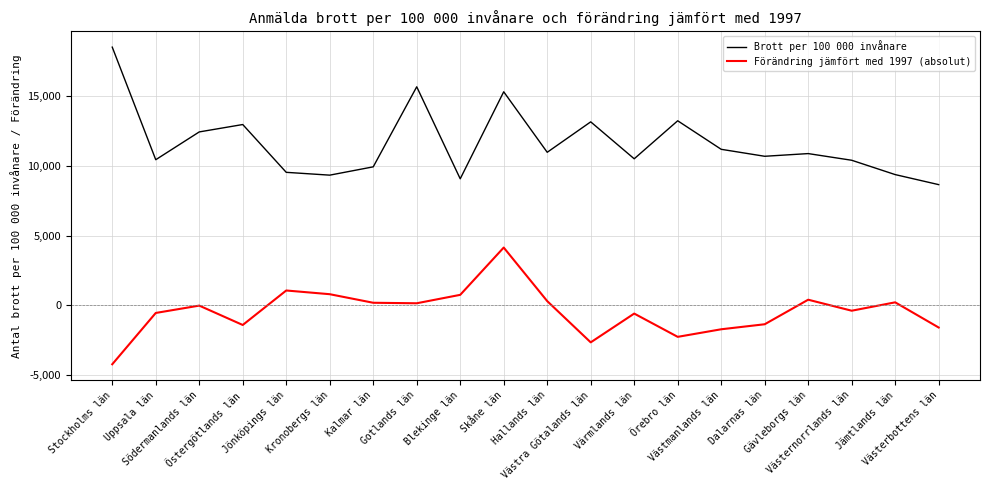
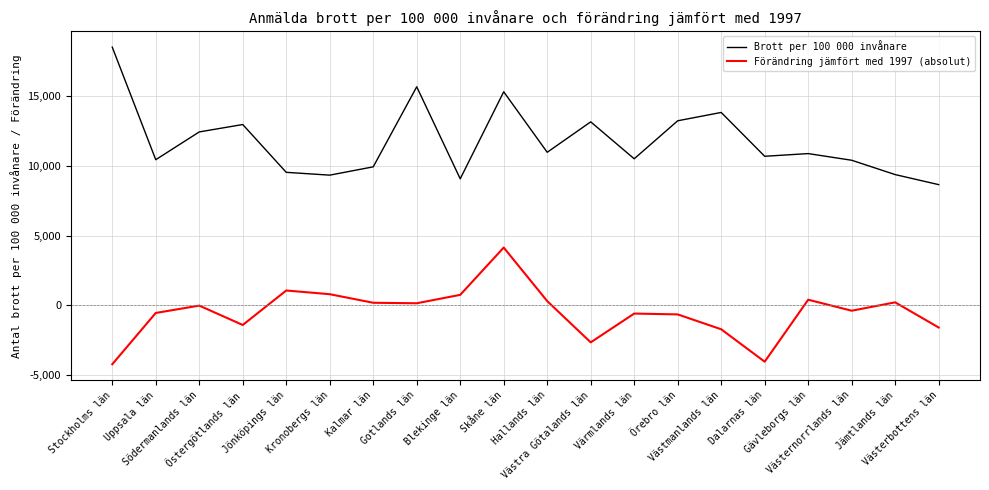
Förändring jämfört med 1997 (absolut), Örebro län: -2,300 -> -600
Brott per 100 000 invånare, Västmanlands län: 11,200 -> 13,800
Förändring jämfört med 1997 (absolut), Dalarnas län: -1,300 -> -4,000
